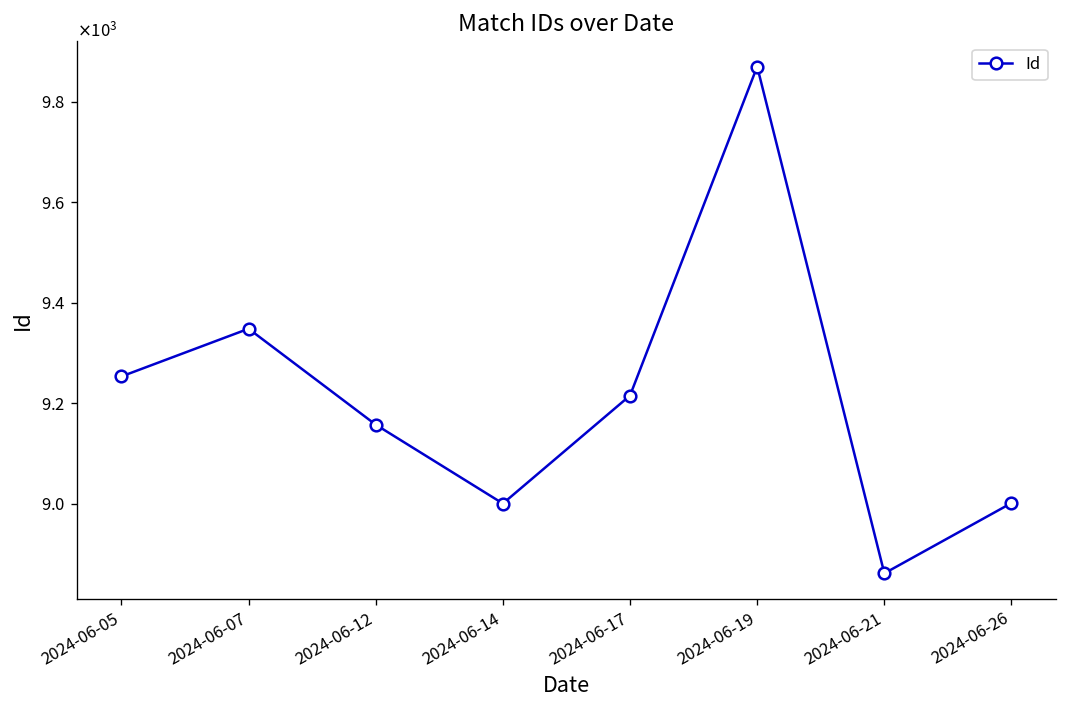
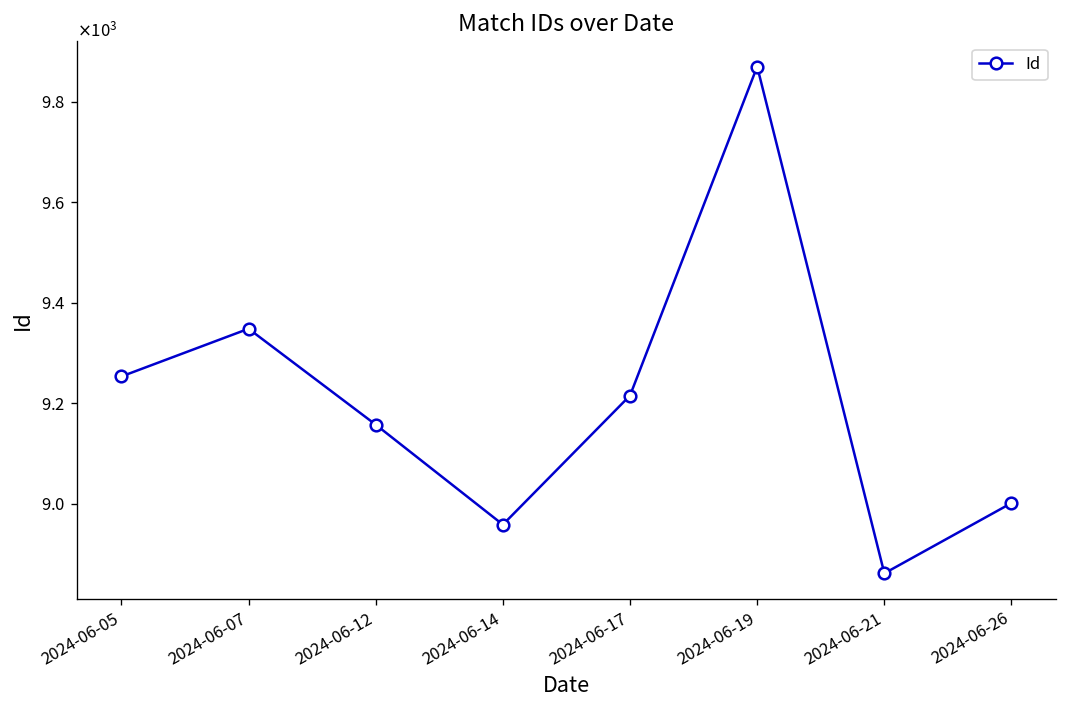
2024-06-14: 9000 -> 8960
